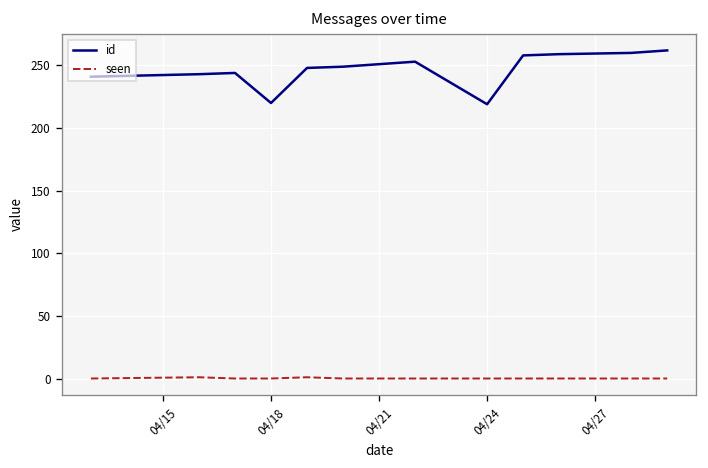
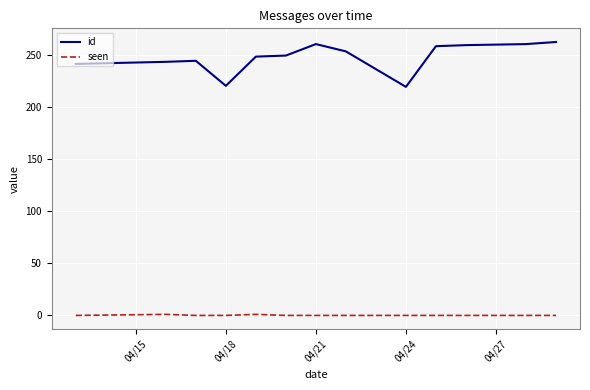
id, 04/21: 251 -> 260
